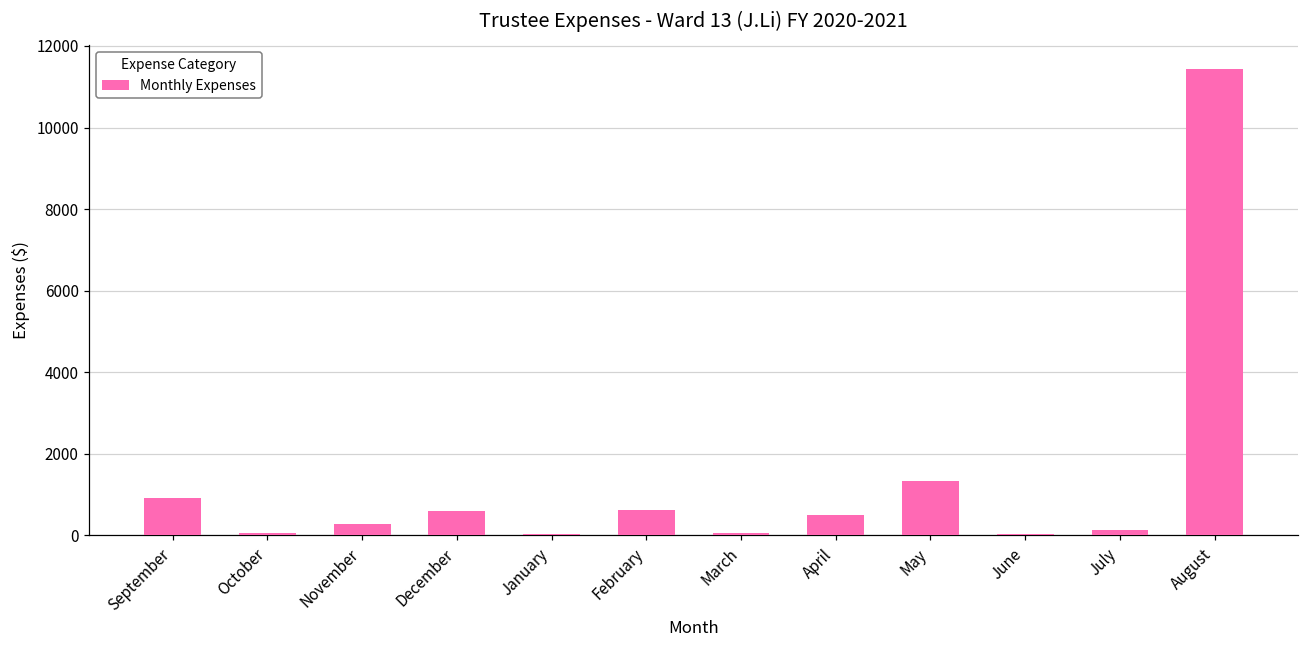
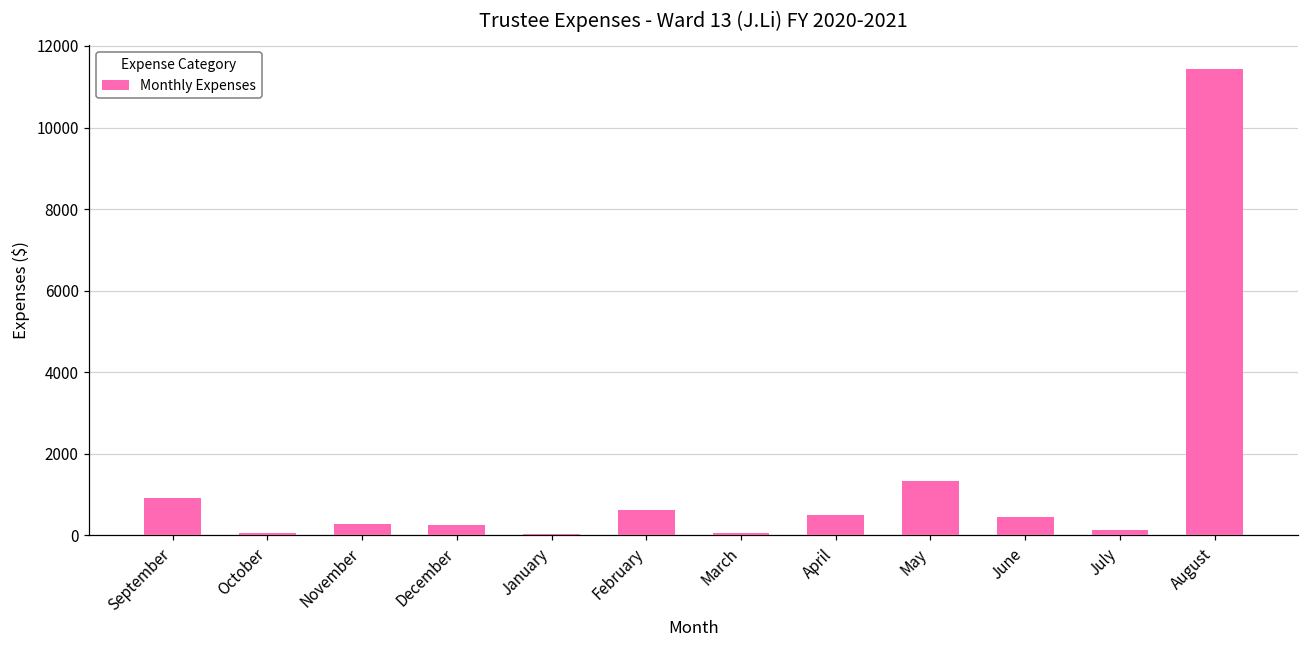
December: 600 -> 300
June: 0 -> 400
